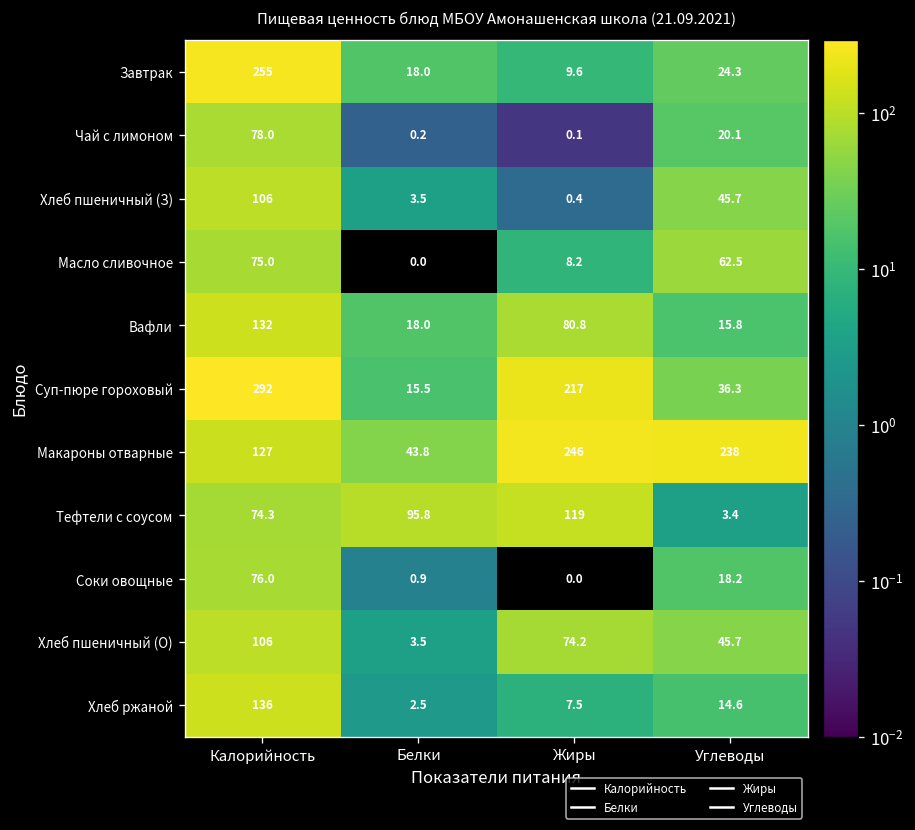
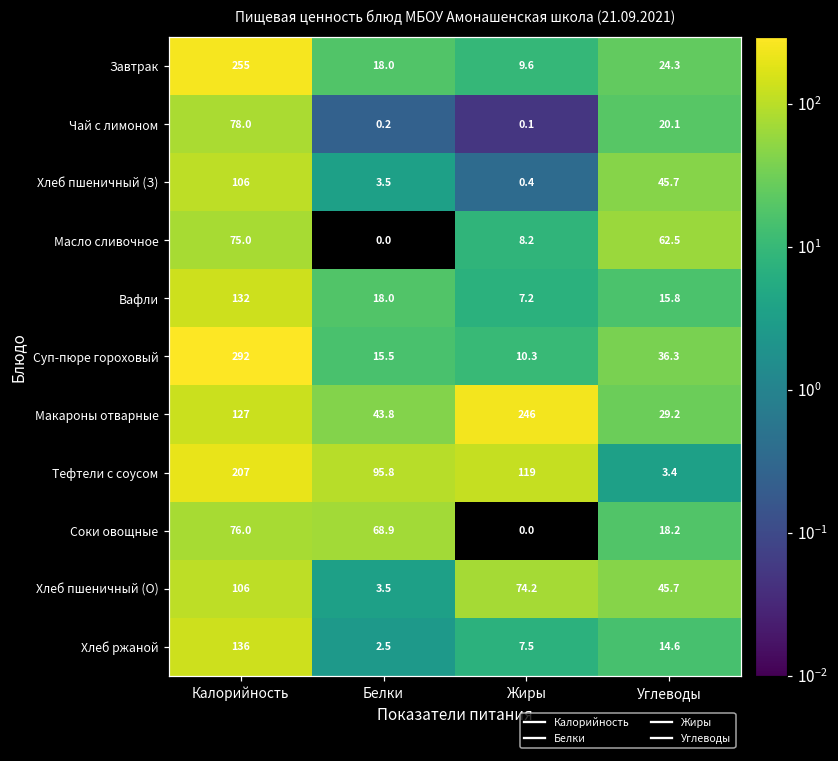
Вафли, Жиры: 80.8 -> 7.2
Суп-пюре гороховый, Жиры: 217 -> 10.3
Макароны отварные, Углеводы: 238 -> 29.2
Тефтели с соусом, Калорийность: 74.3 -> 207
Соки овощные, Белки: 0.9 -> 68.9
